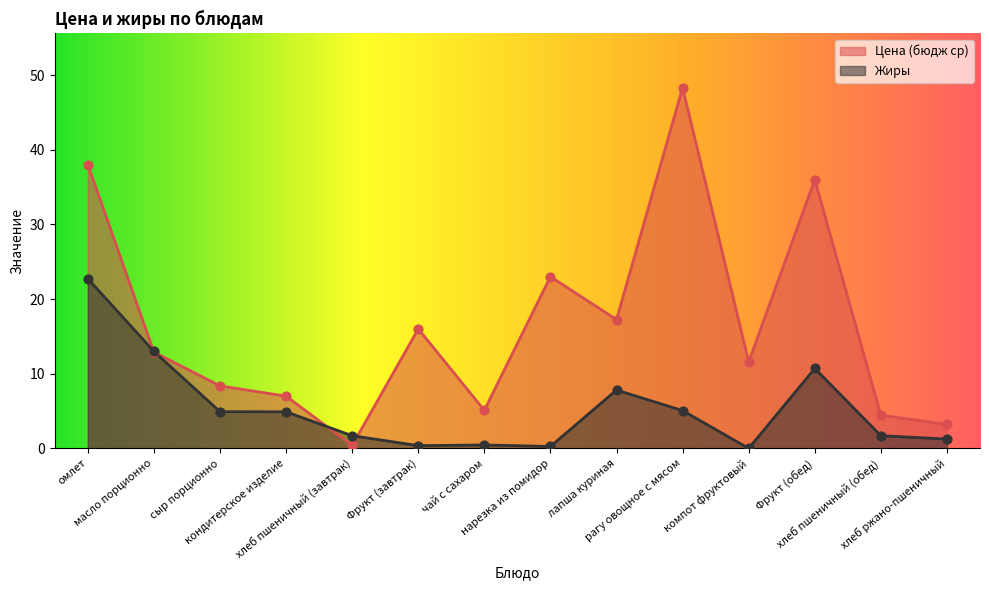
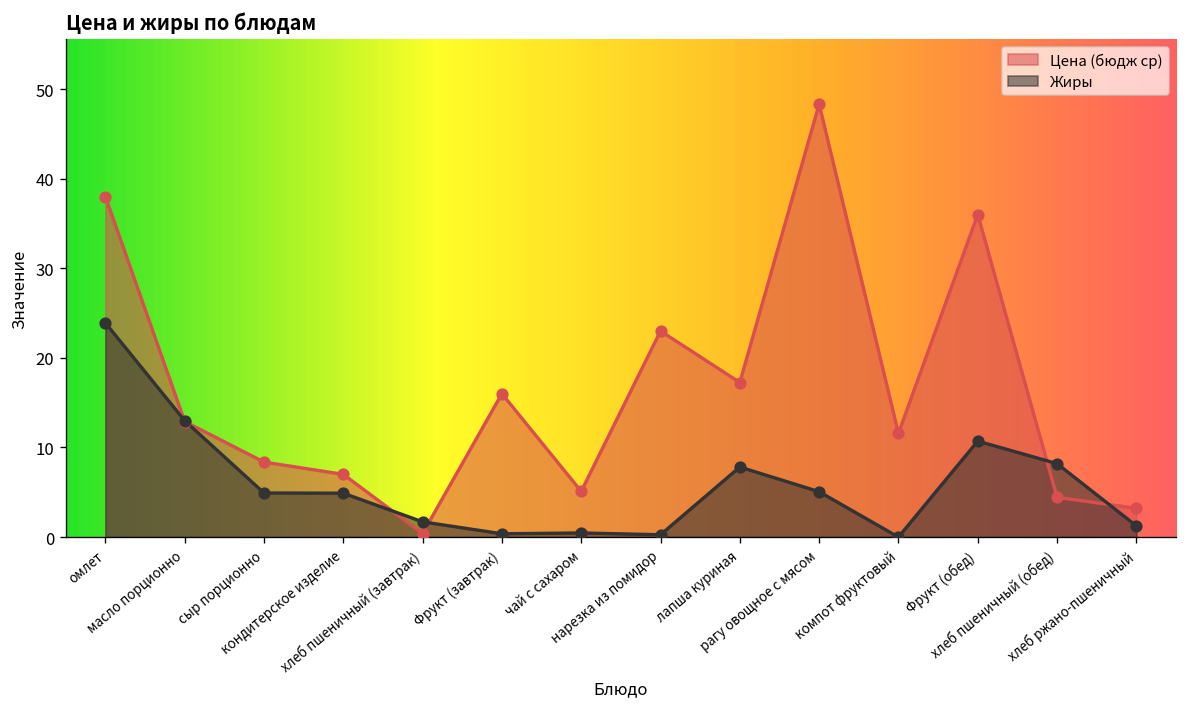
Жиры, омлет: 23 -> 24
Жиры, хлеб пшеничный (обед): 2 -> 8
